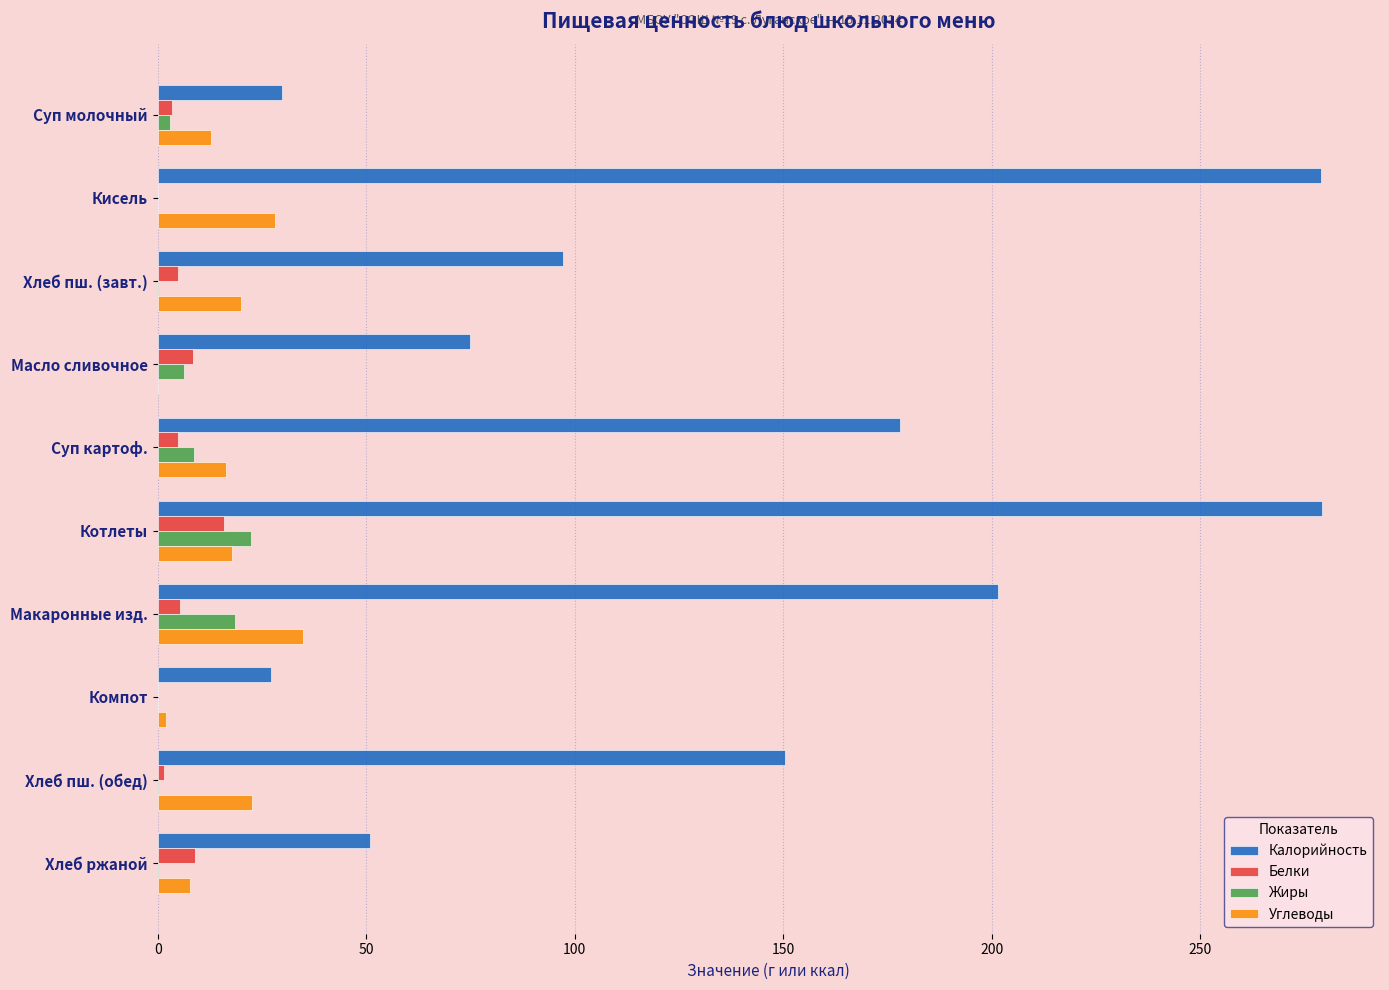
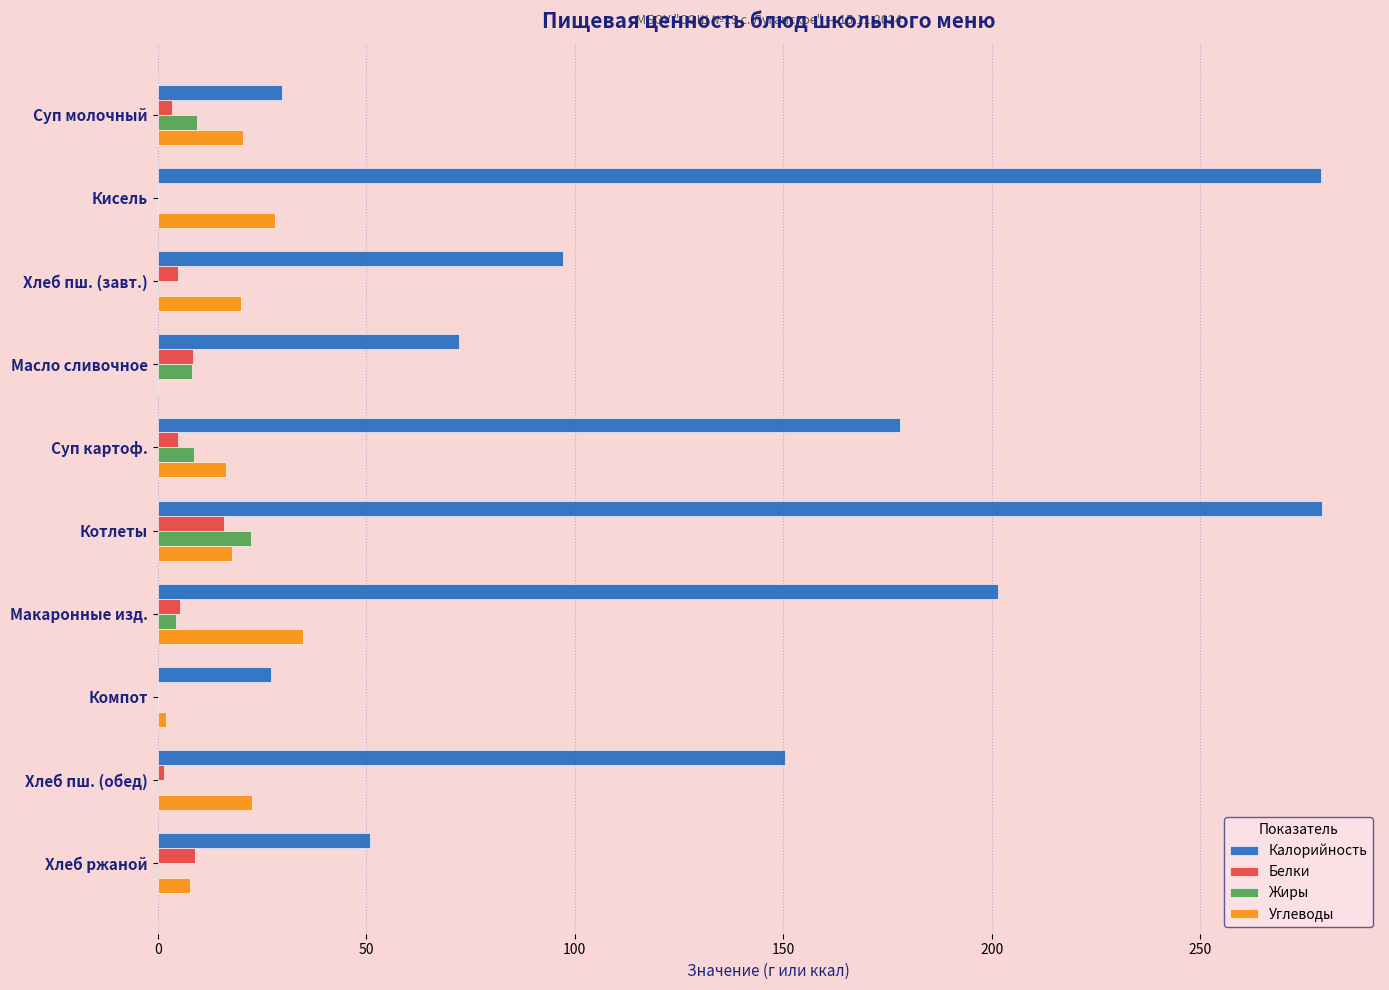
Жиры, Суп молочный: 3 -> 10
Углеводы, Суп молочный: 13 -> 20
Калорийность, Масло сливочное: 75 -> 72
Жиры, Масло сливочное: 6 -> 8
Жиры, Макаронные изд.: 18 -> 4
